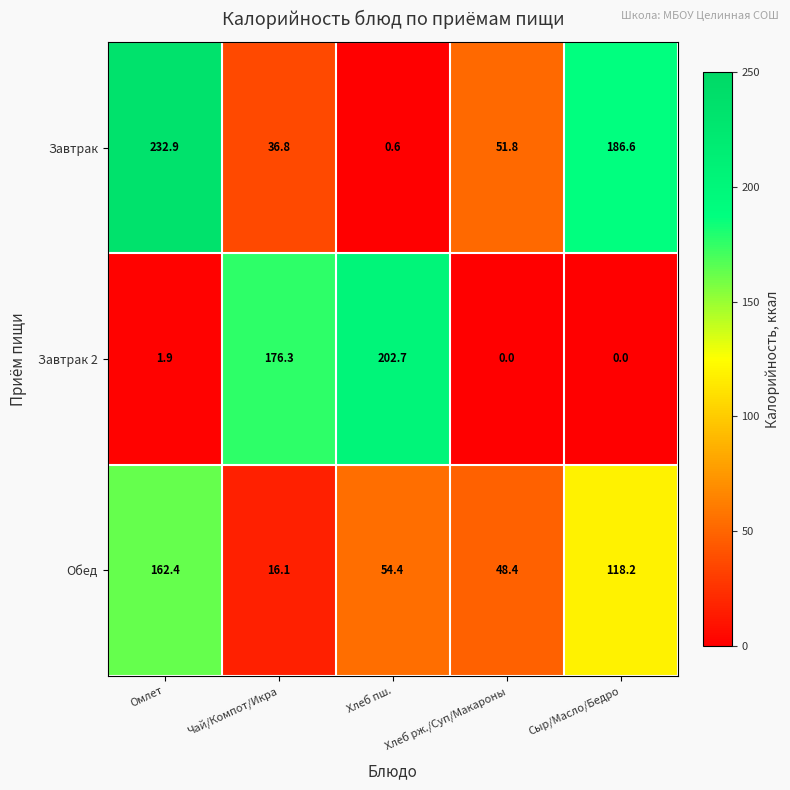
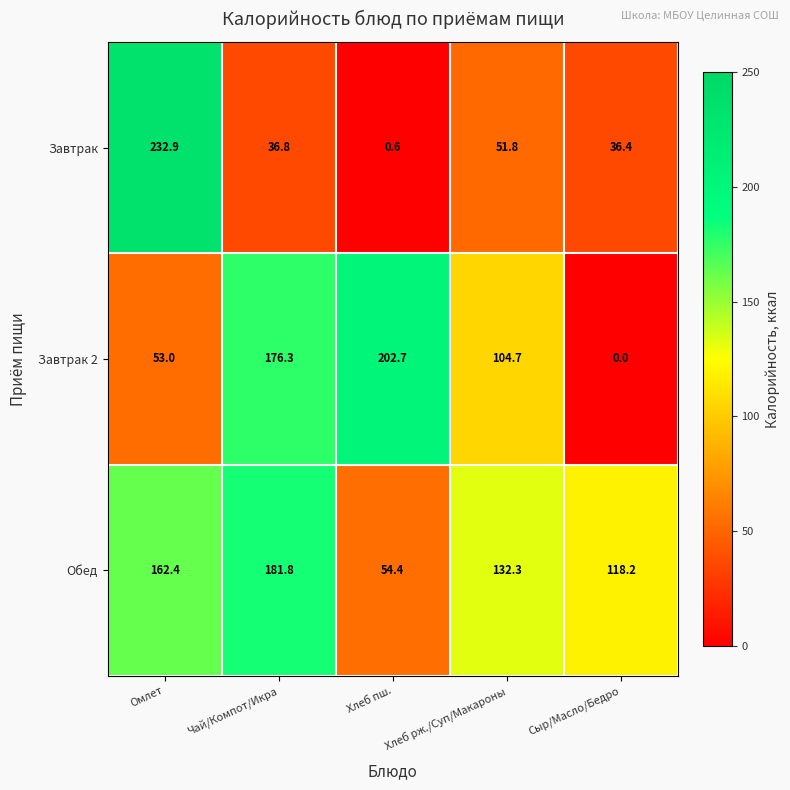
Завтрак, Сыр/Масло/Бедро: 186.6 -> 36.4
Завтрак 2, Омлет: 1.9 -> 53.0
Завтрак 2, Хлеб рж./Суп/Макароны: 0.0 -> 104.7
Обед, Чай/Компот/Икра: 16.1 -> 181.8
Обед, Хлеб рж./Суп/Макароны: 48.4 -> 132.3
